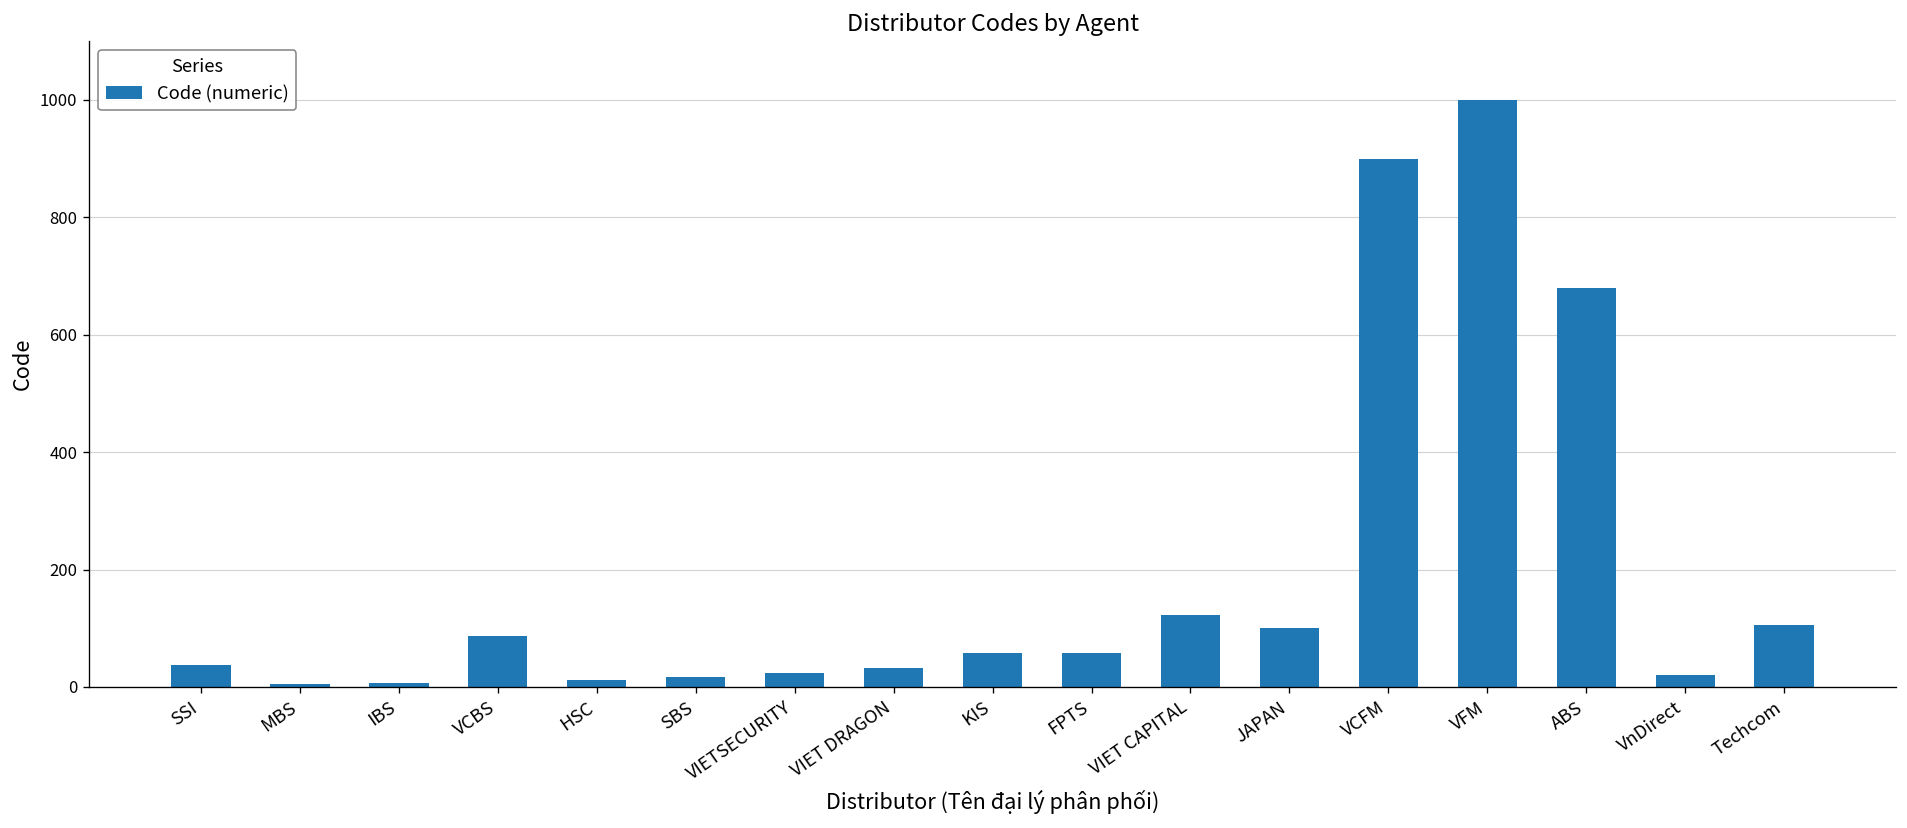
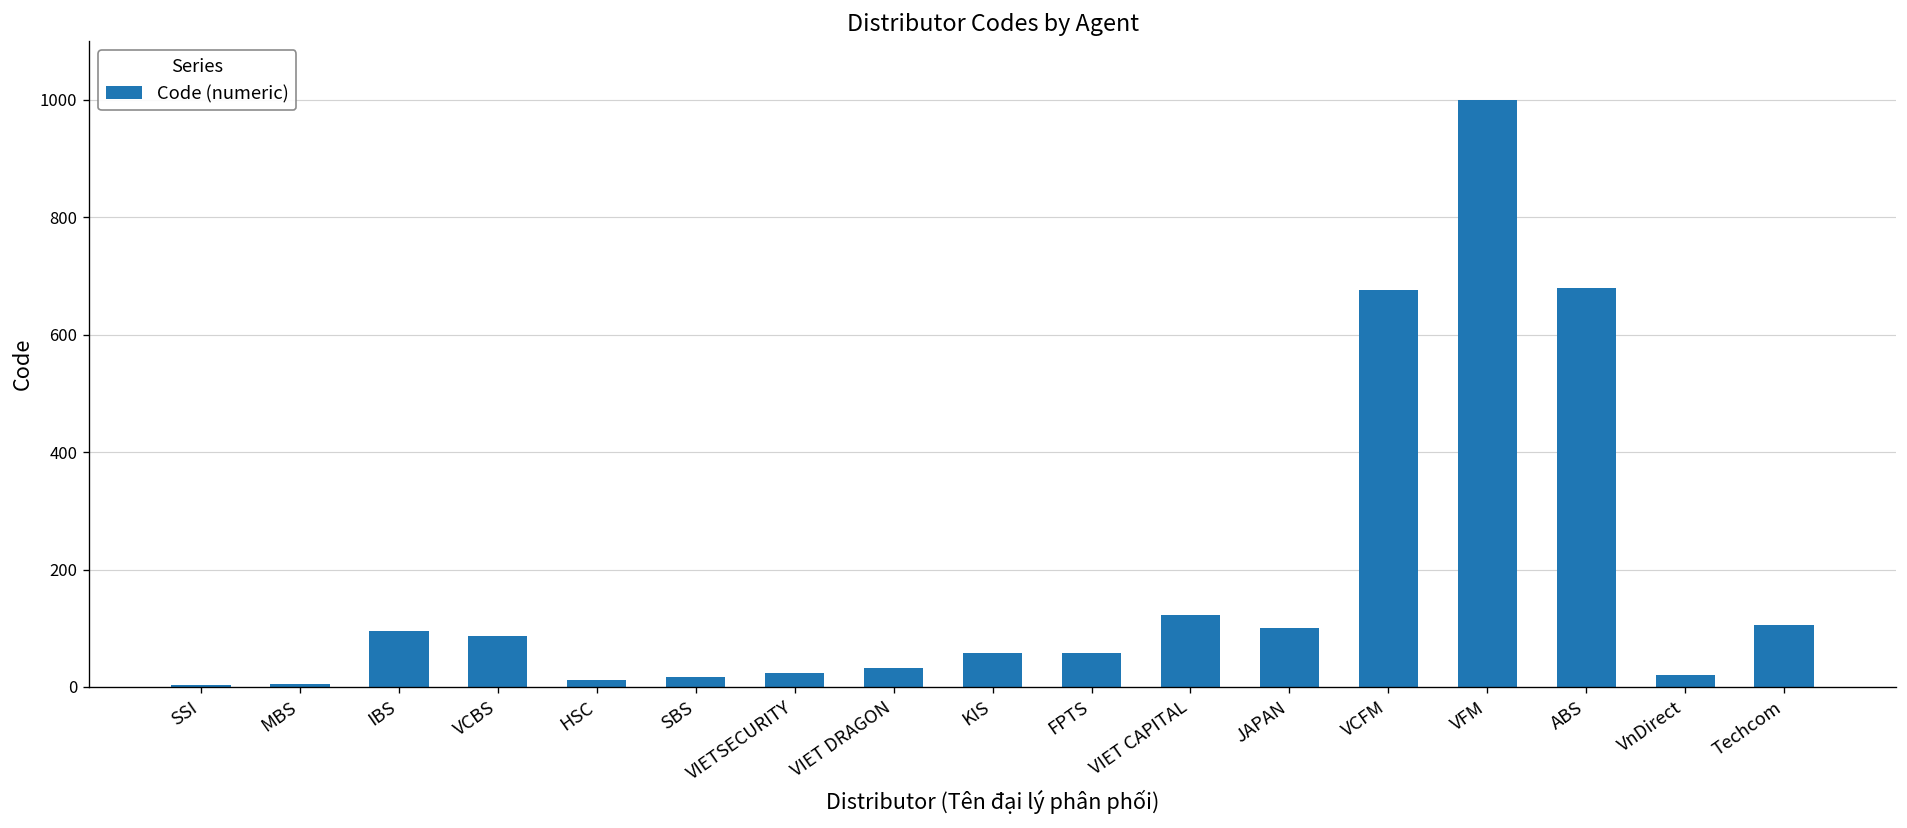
SSI: 40 -> 0
IBS: 10 -> 100
VCFM: 900 -> 680
